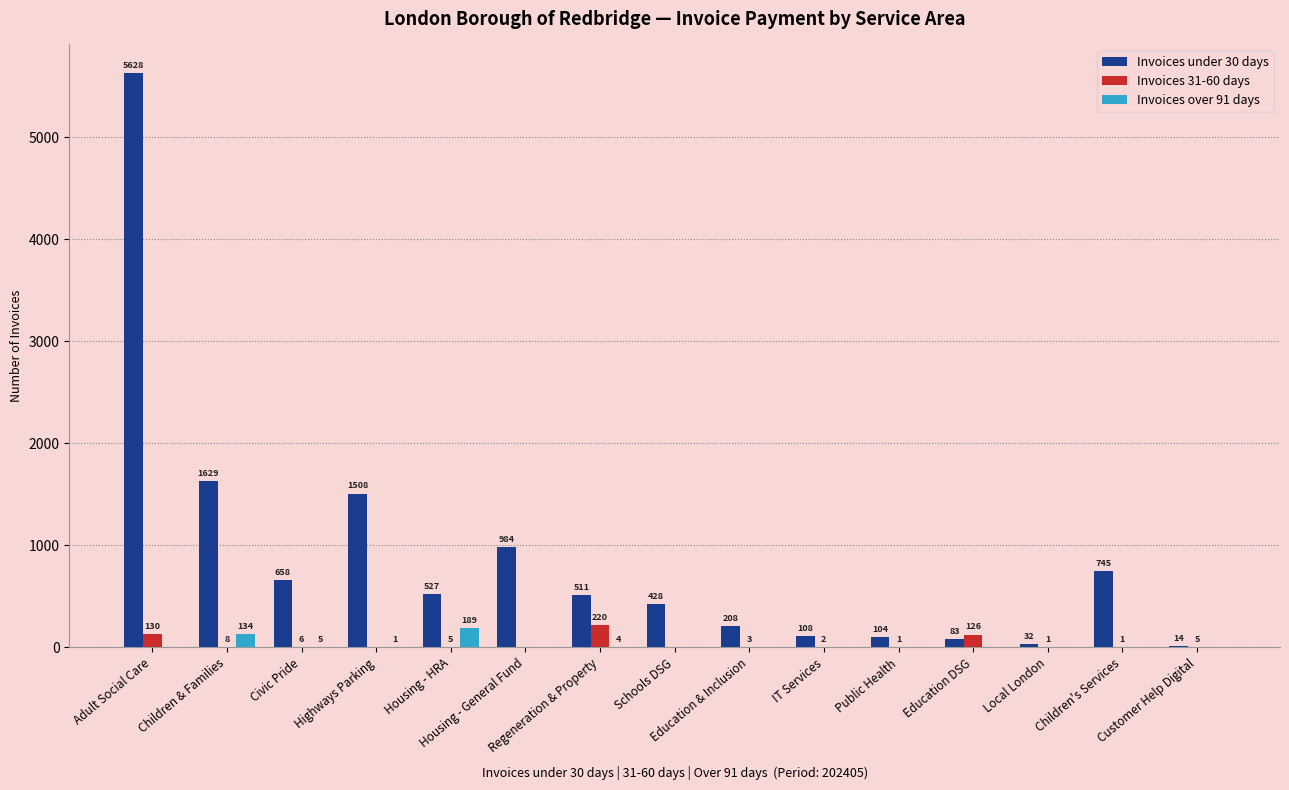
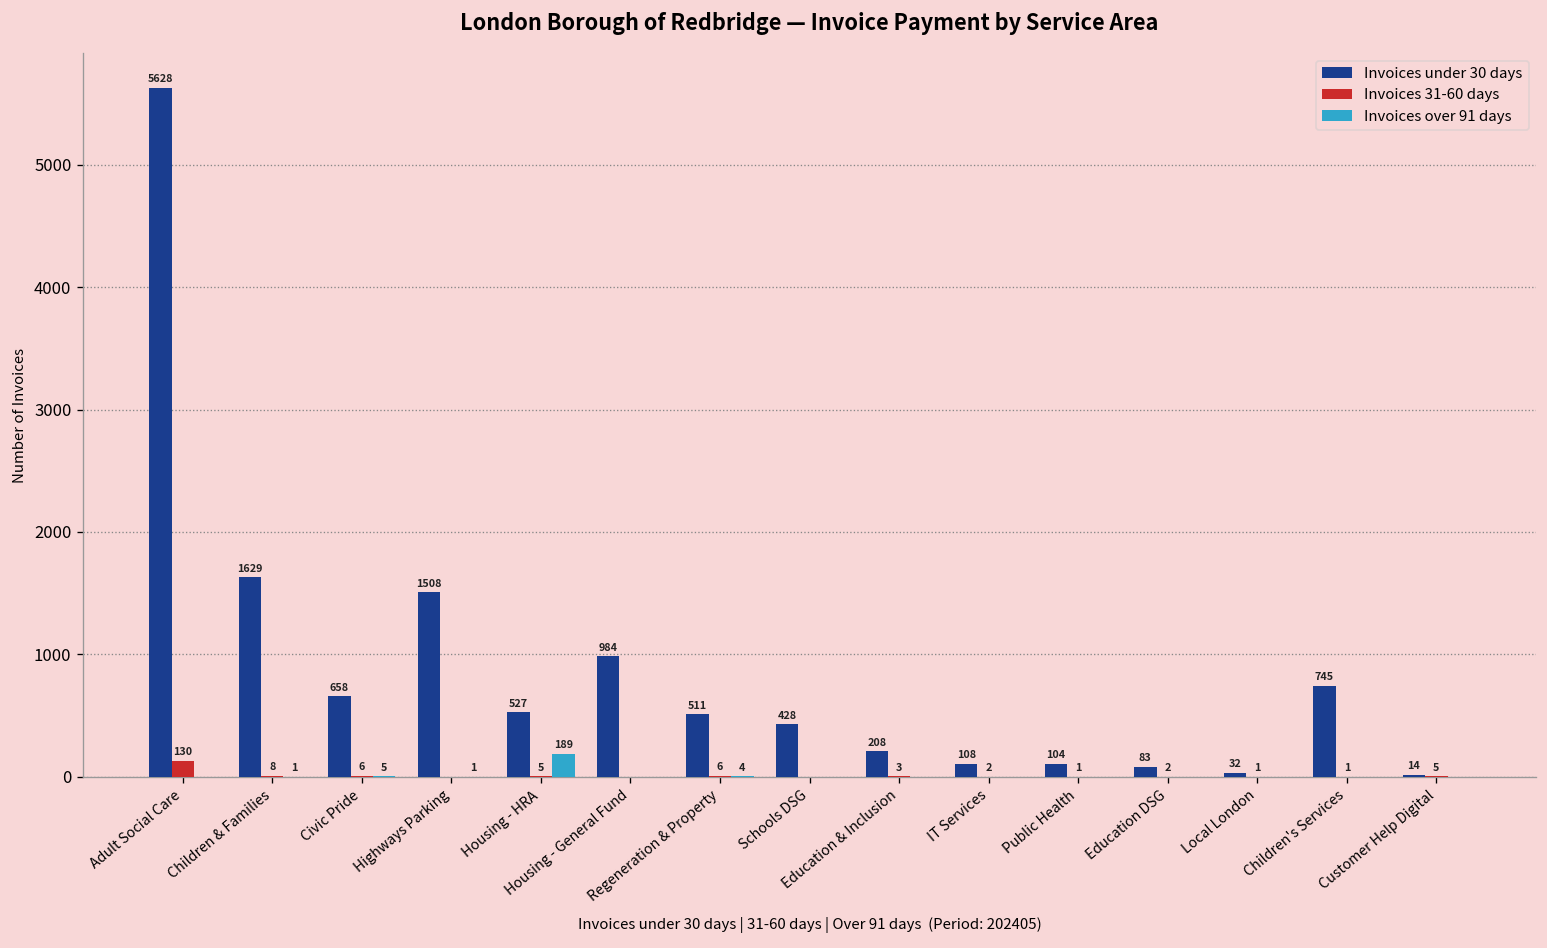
Invoices over 91 days, Children & Families: 134 -> 1
Invoices 31-60 days, Regeneration & Property: 220 -> 6
Invoices 31-60 days, Education DSG: 126 -> 2
